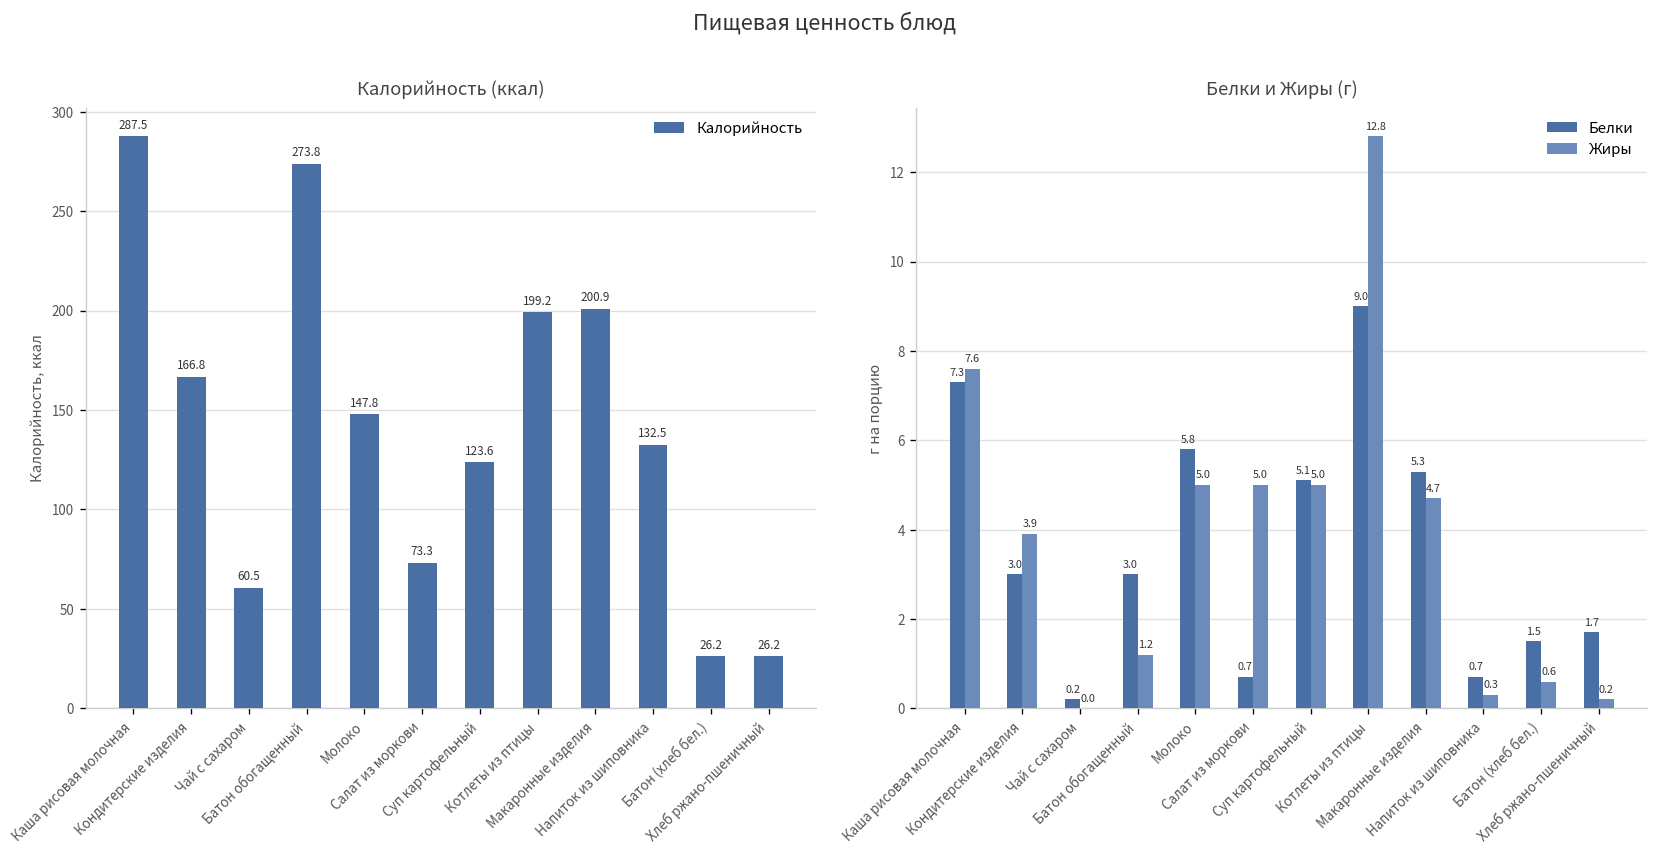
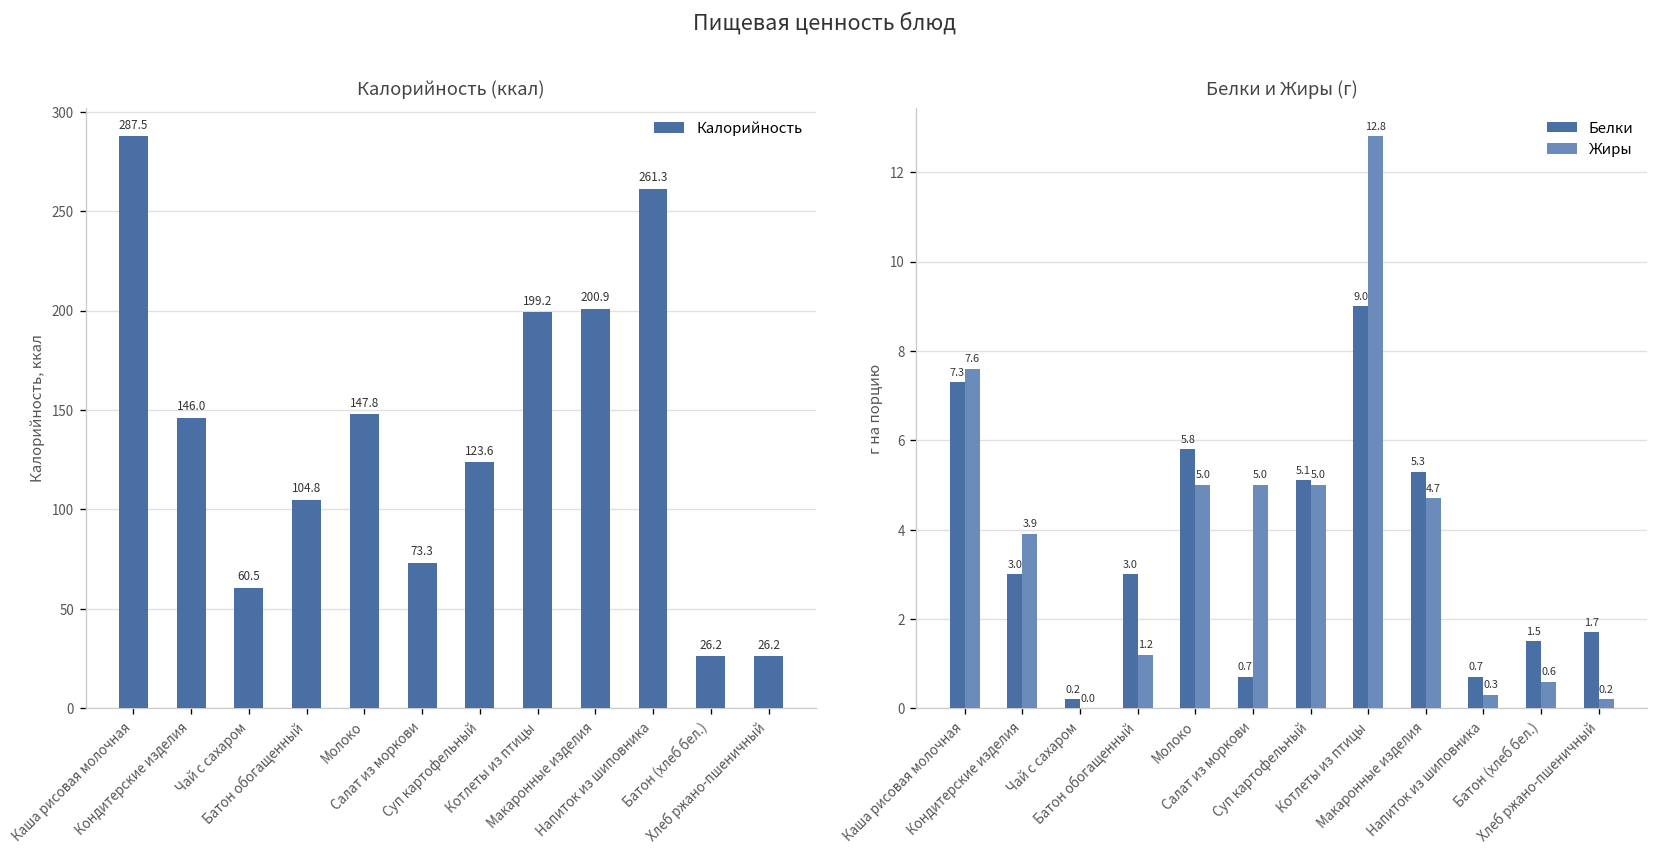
Калорийность (ккал), Кондитерские изделия: 166.8 -> 146.0
Калорийность (ккал), Батон обогащенный: 273.8 -> 104.8
Калорийность (ккал), Напиток из шиповника: 132.5 -> 261.3
